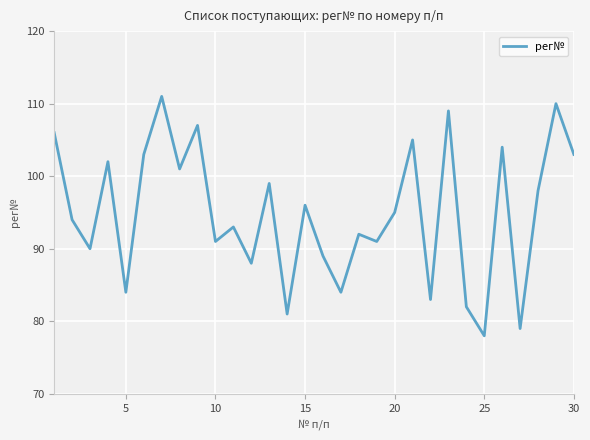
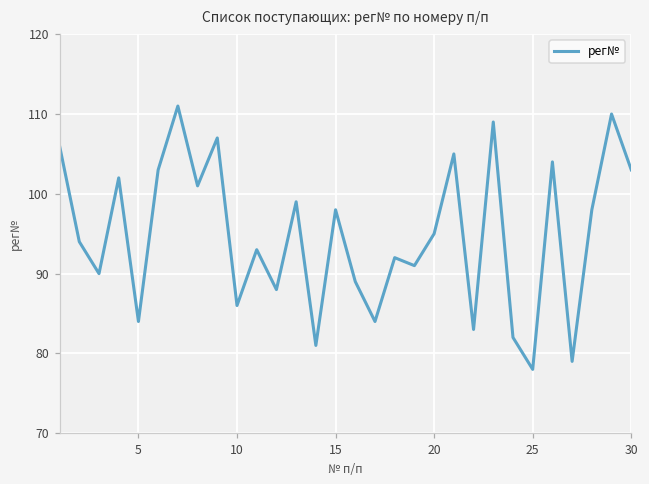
10: 91 -> 86
15: 96 -> 98
